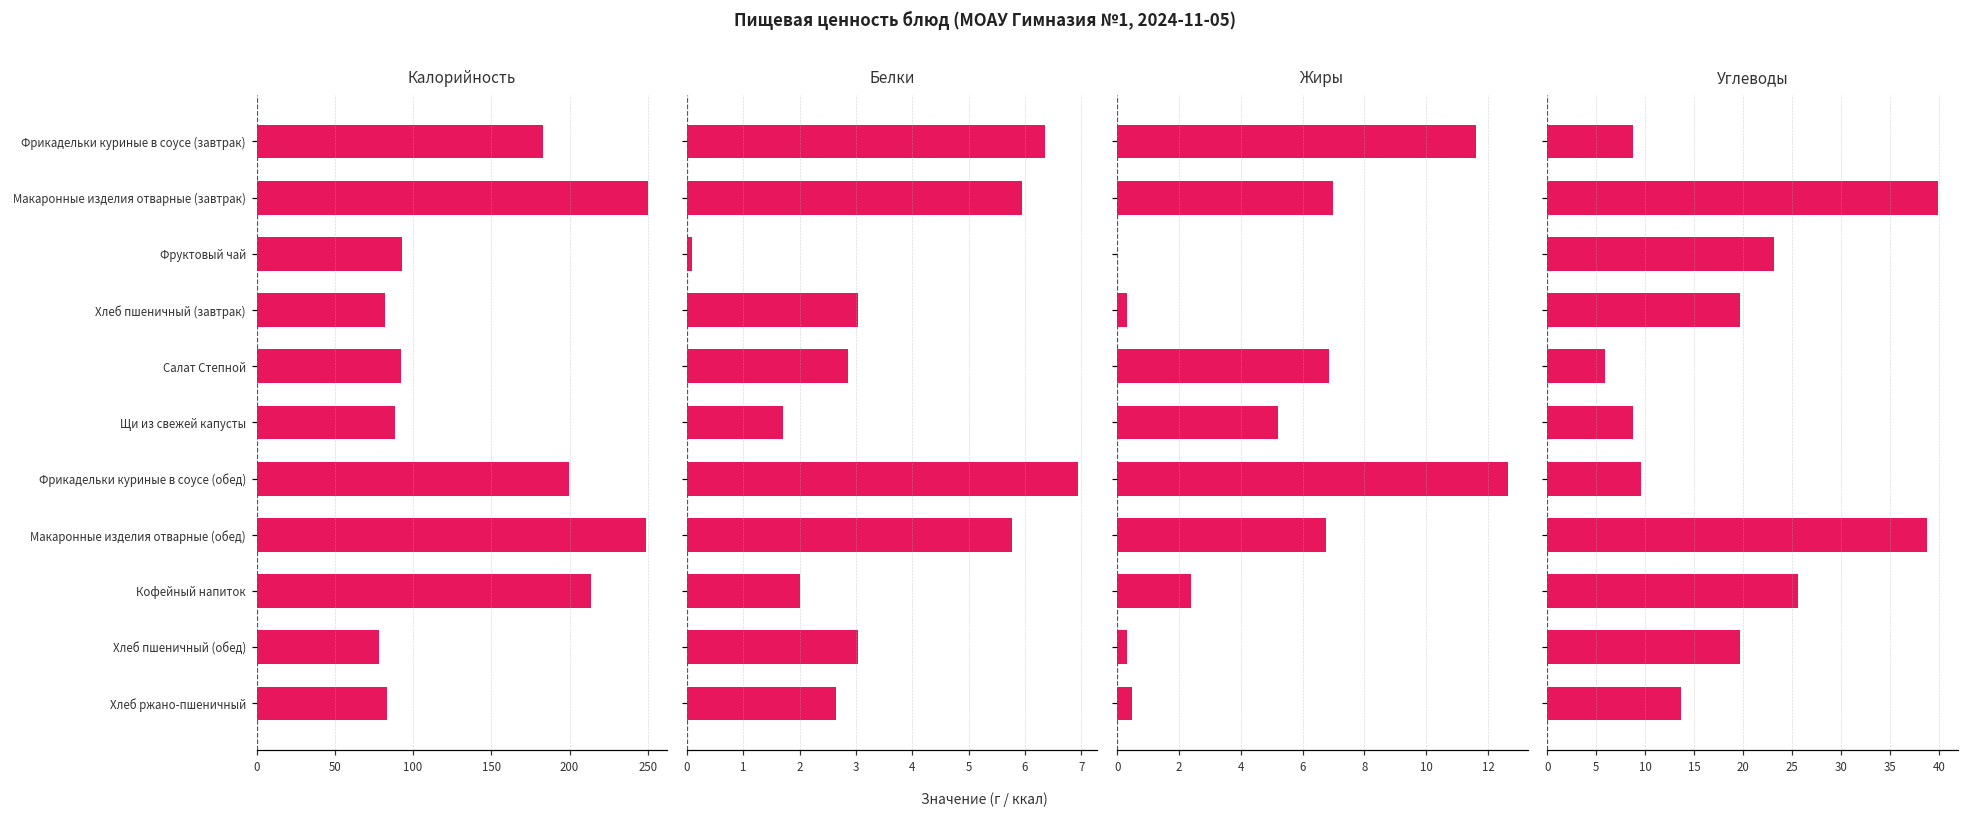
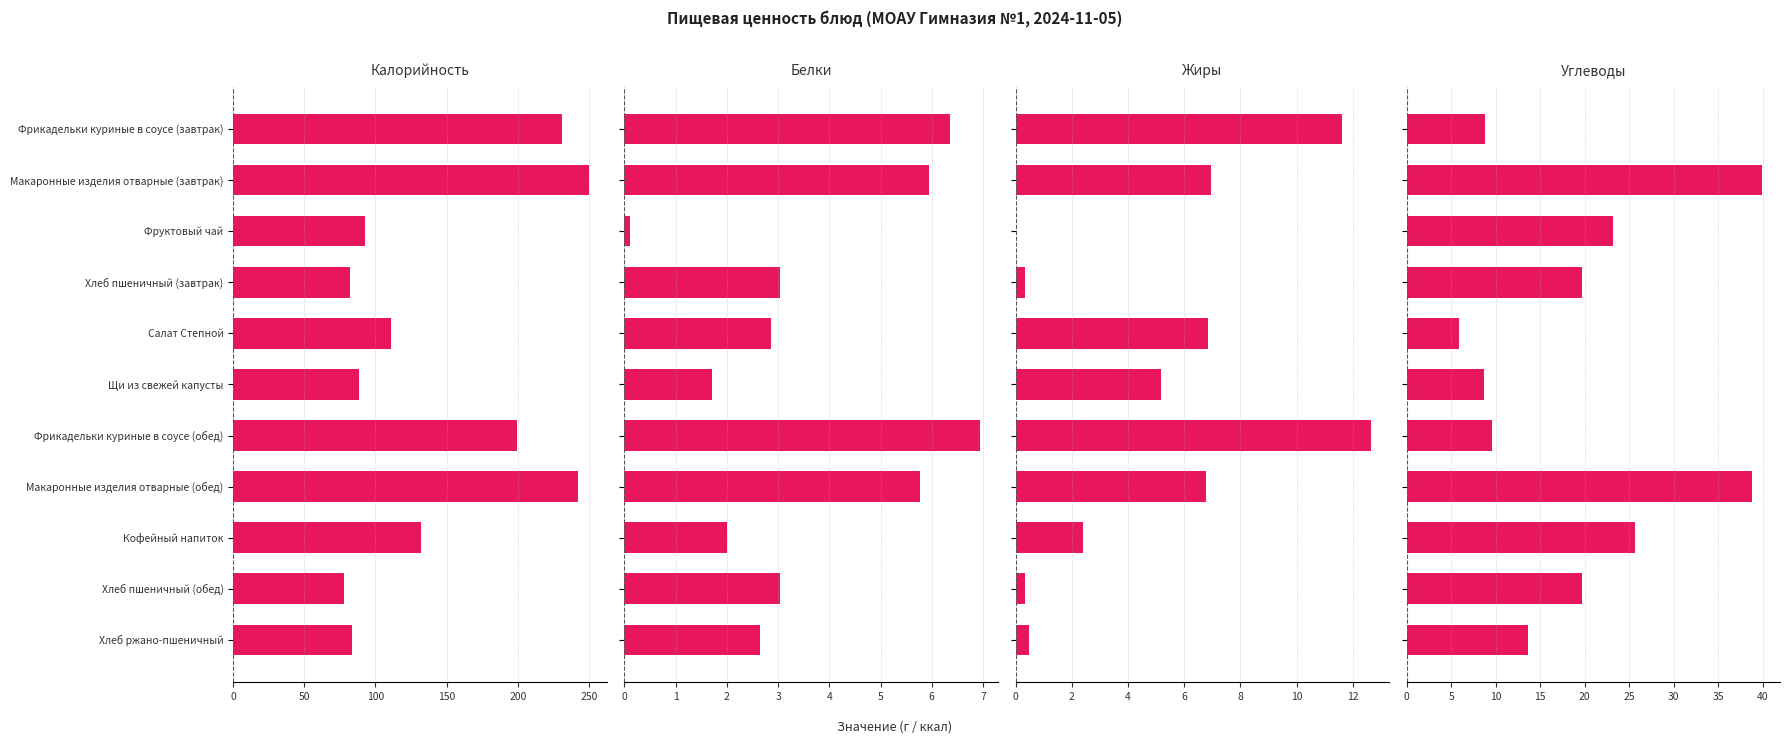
Калорийность, Фрикадельки куриные в соусе (завтрак): 183 -> 231
Калорийность, Салат Степной: 92 -> 111
Калорийность, Макаронные изделия отварные (обед): 249 -> 243
Калорийность, Кофейный напиток: 214 -> 132
